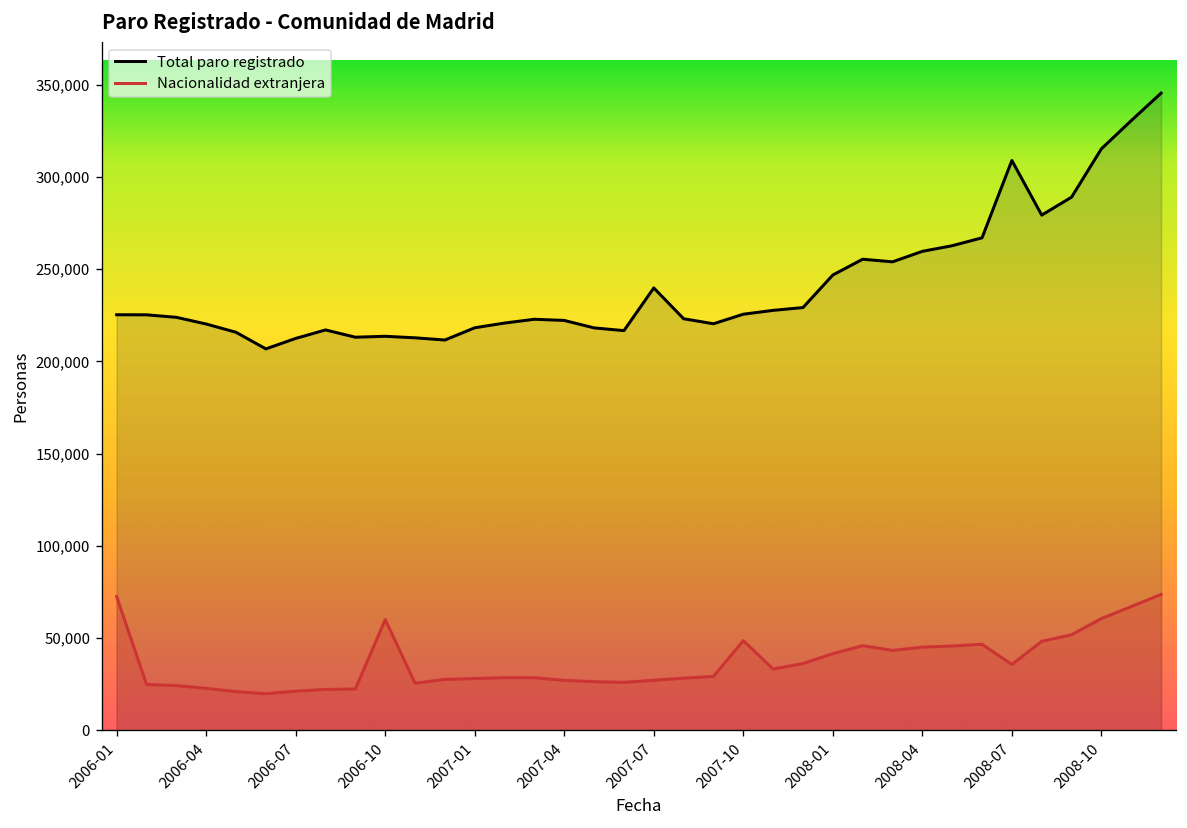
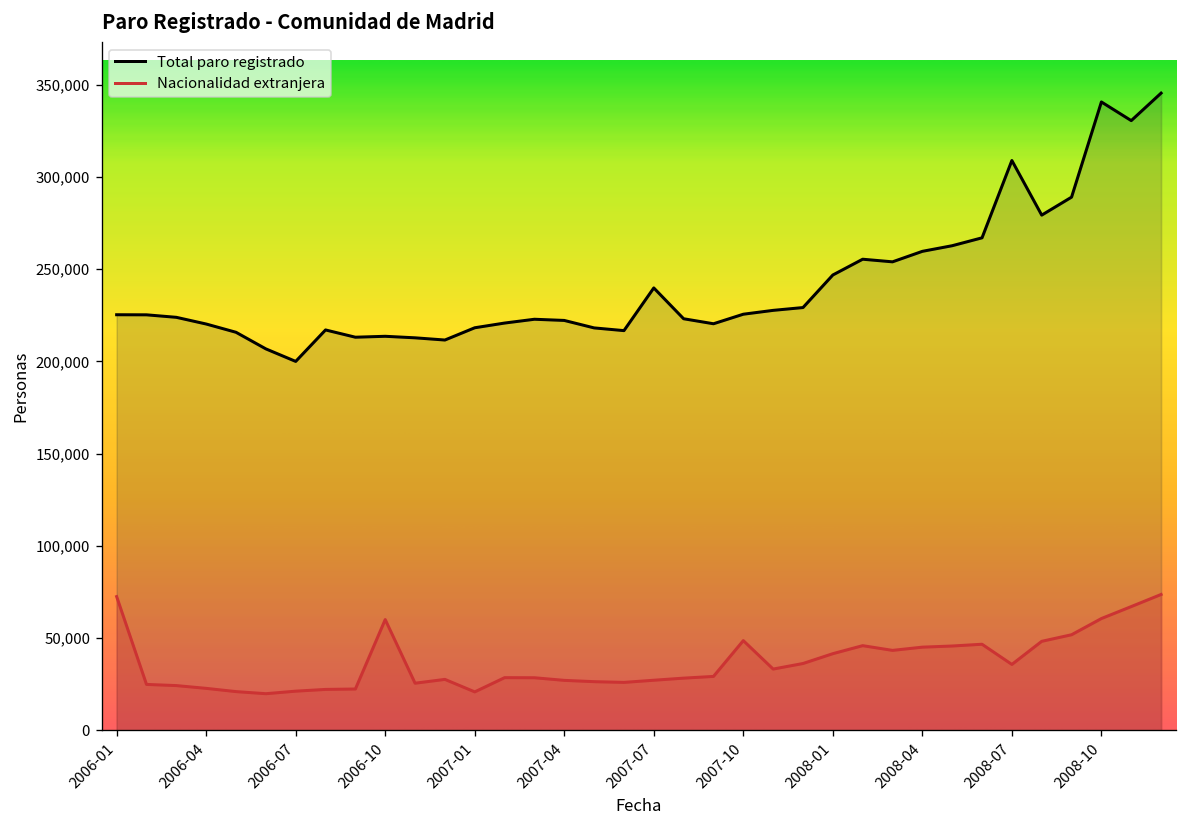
Total paro registrado, 2006-07: 212,000 -> 200,000
Nacionalidad extranjera, 2007-01: 28,000 -> 21,000
Total paro registrado, 2008-10: 315,000 -> 341,000
